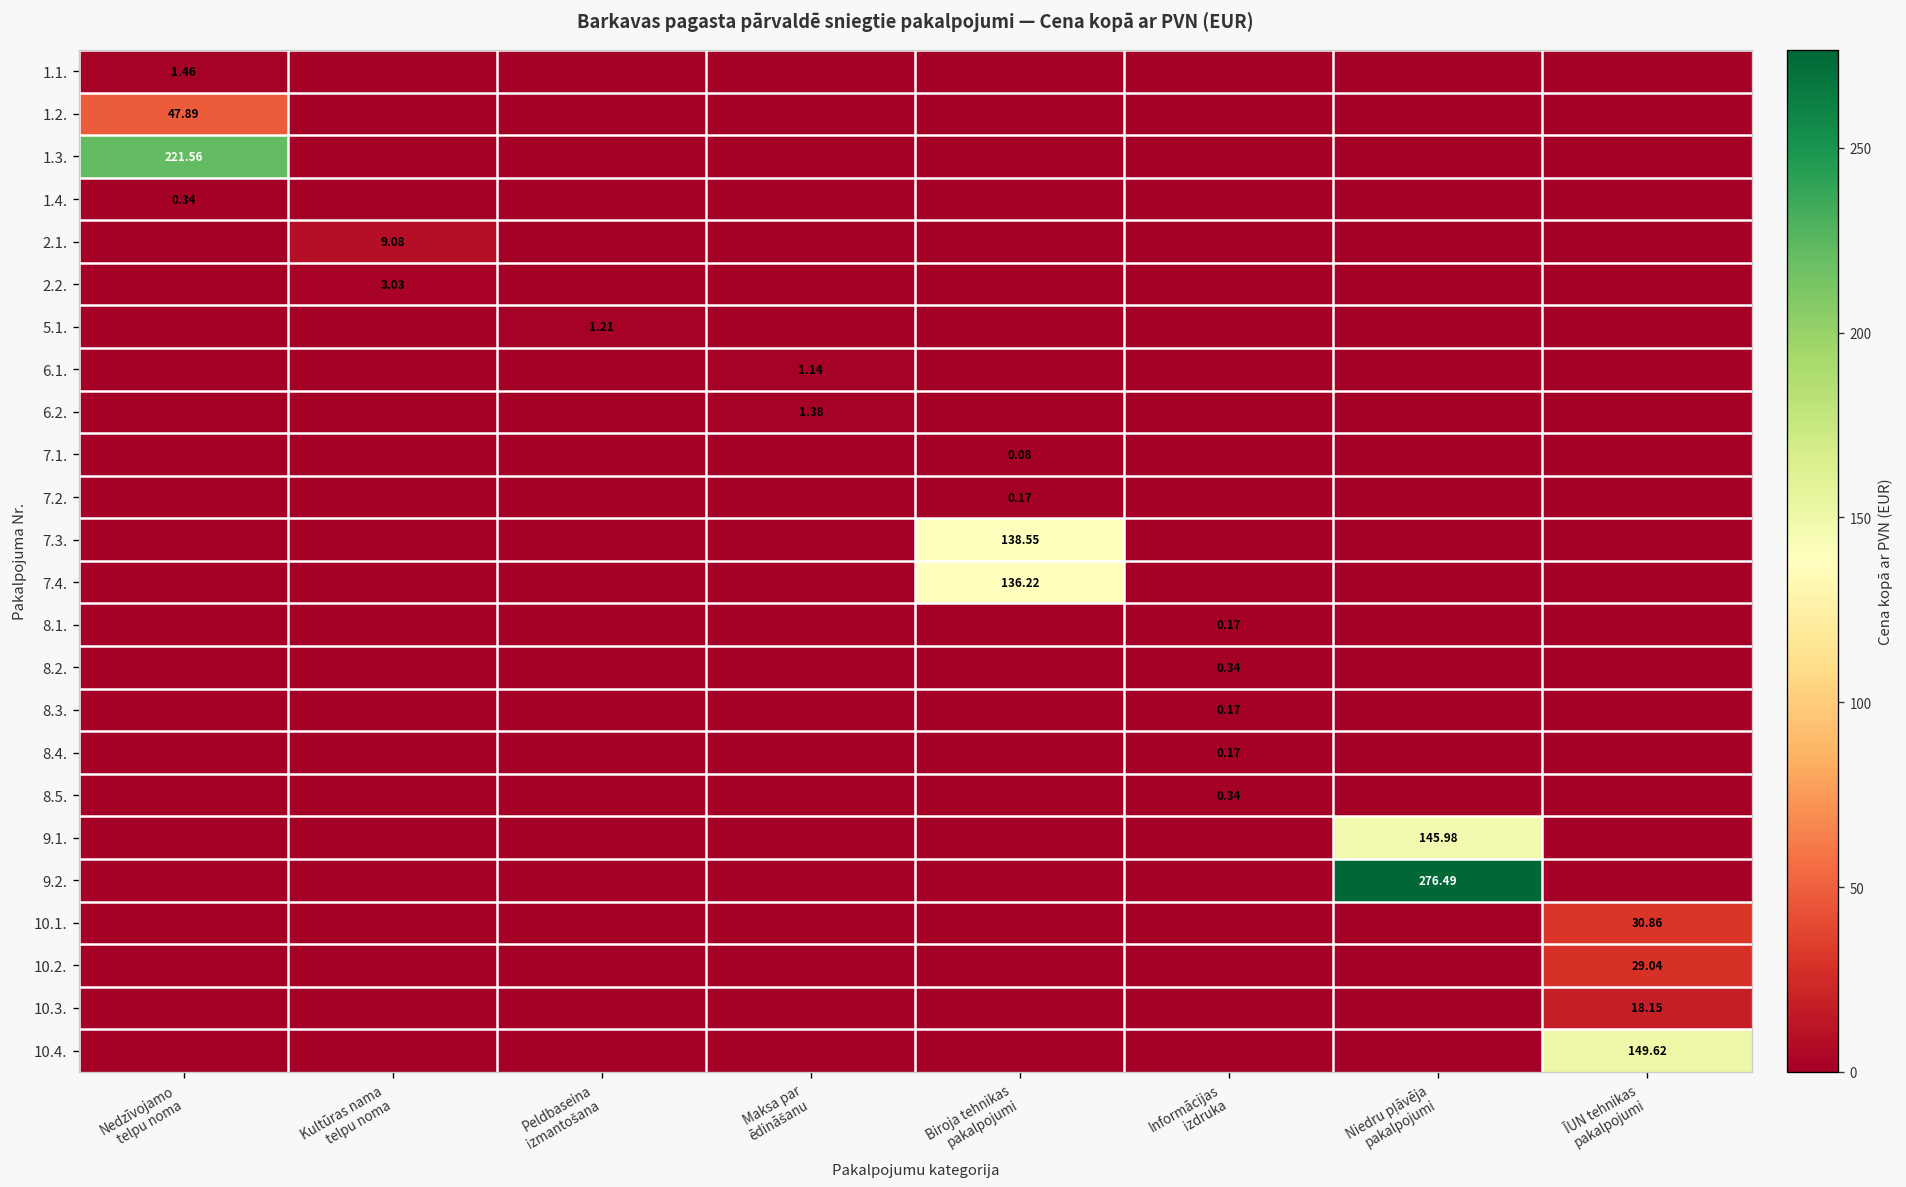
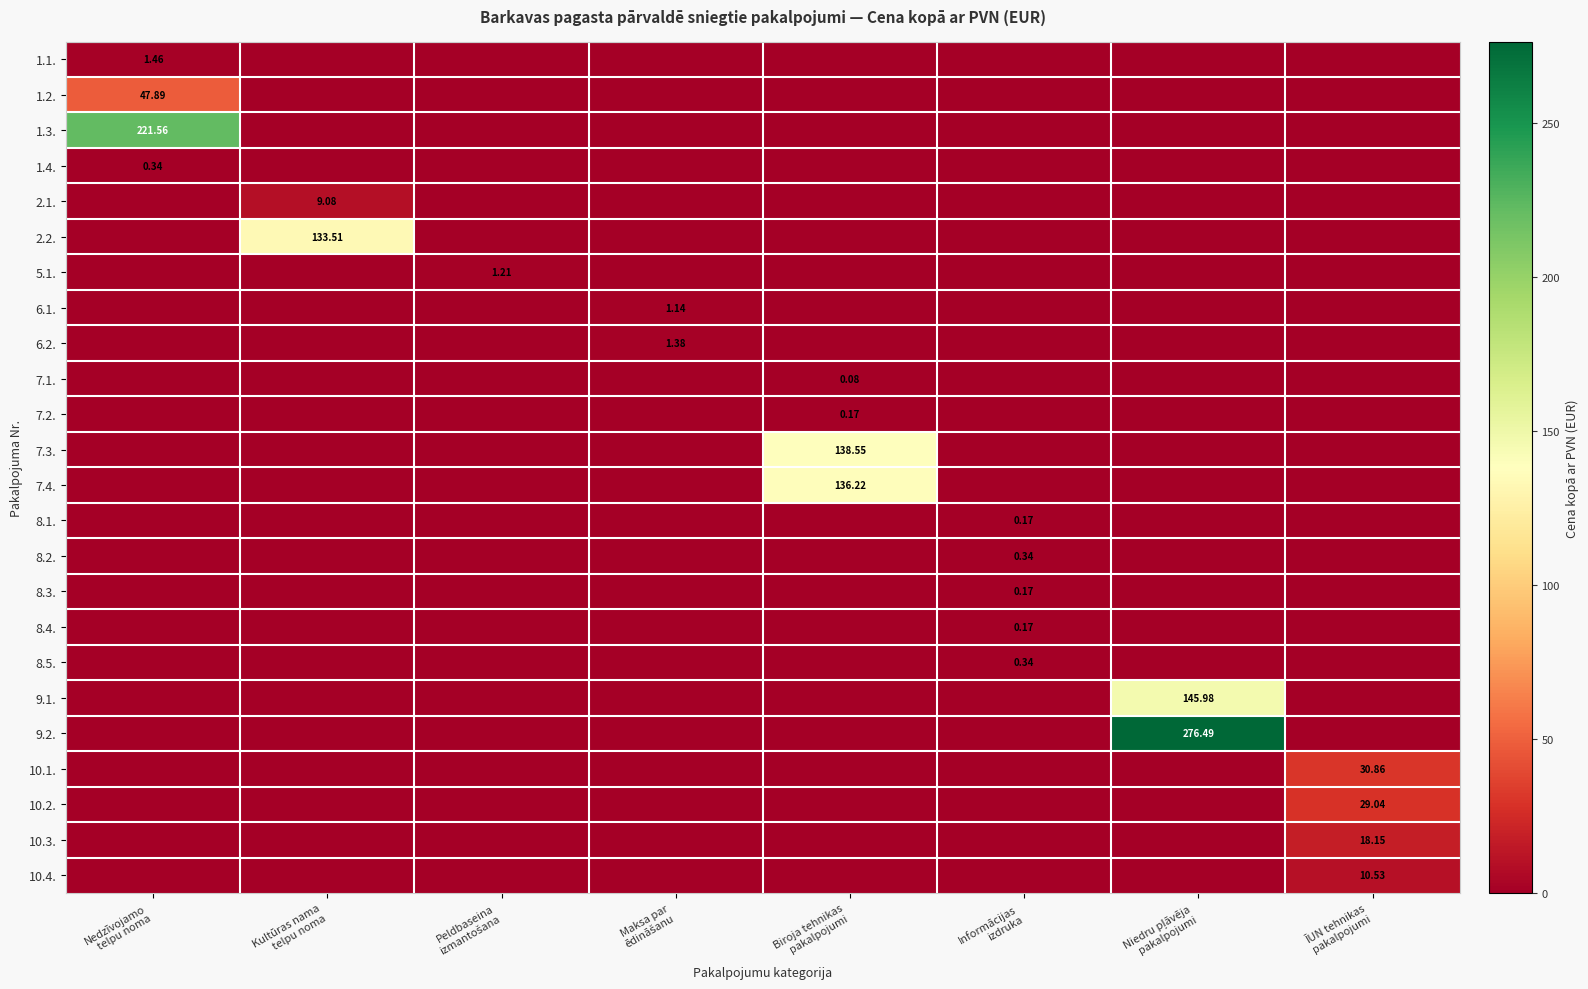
2.2., Kultūras nama telpu noma: 3.03 -> 133.51
10.4., ĪUN tehnikas pakalpojumi: 149.62 -> 10.53
